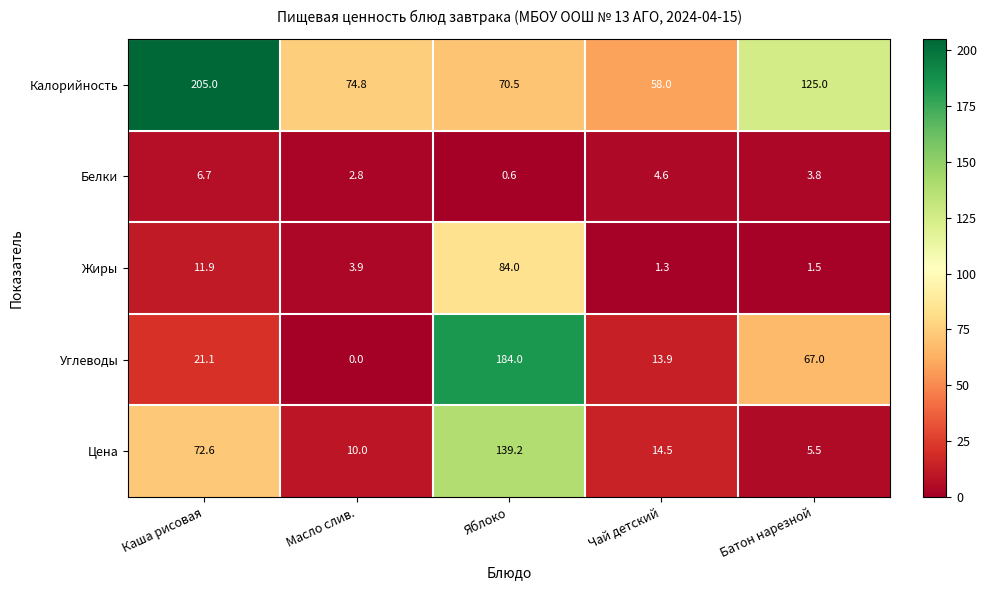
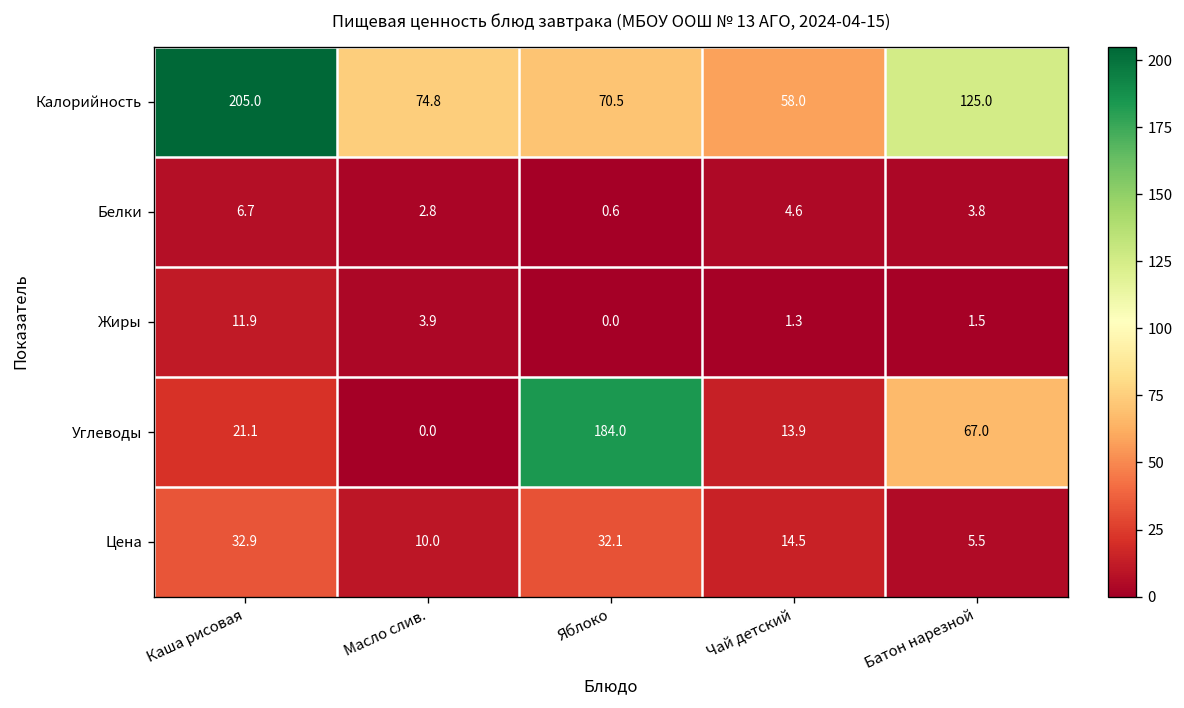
Жиры, Яблоко: 84.0 -> 0.0
Цена, Каша рисовая: 72.6 -> 32.9
Цена, Яблоко: 139.2 -> 32.1
